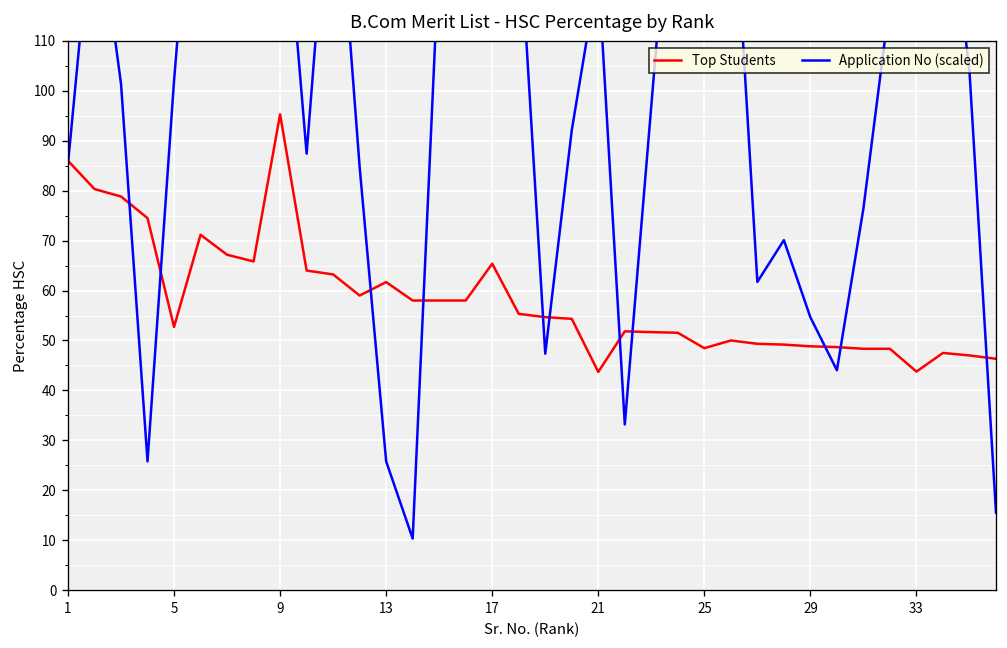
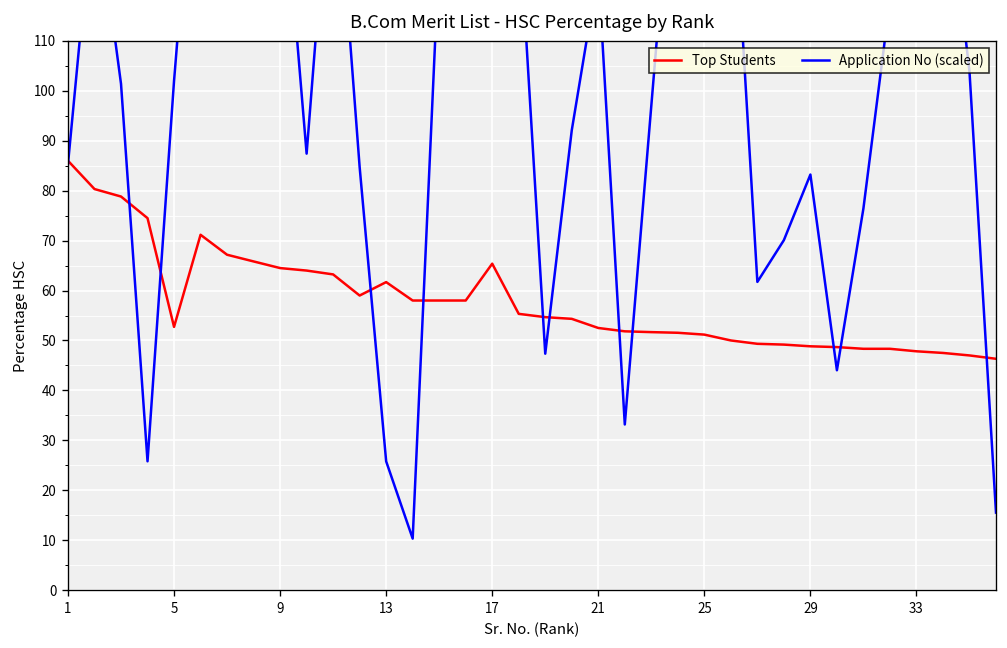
Top Students, 9: 95 -> 65
Top Students, 21: 44 -> 53
Top Students, 25: 48 -> 51
Application No (scaled), 29: 55 -> 83
Top Students, 33: 44 -> 48
